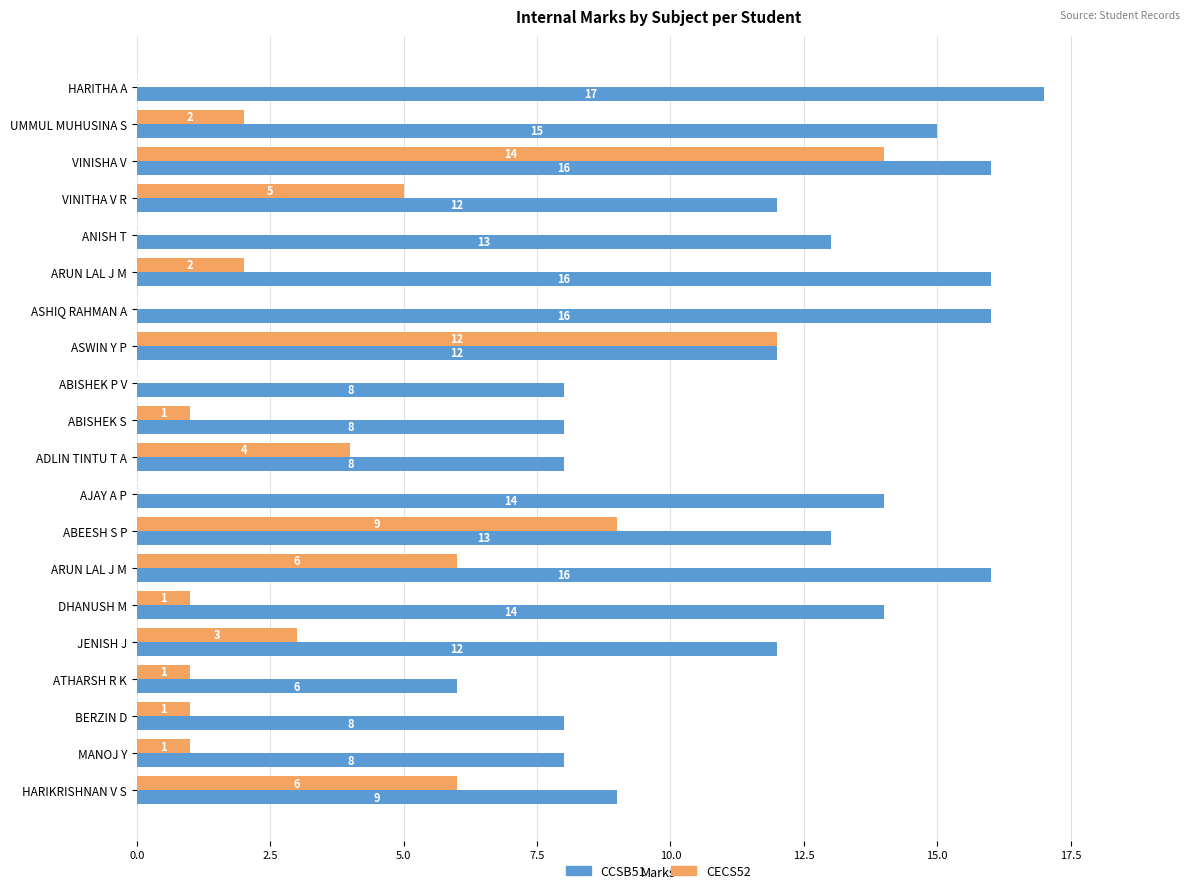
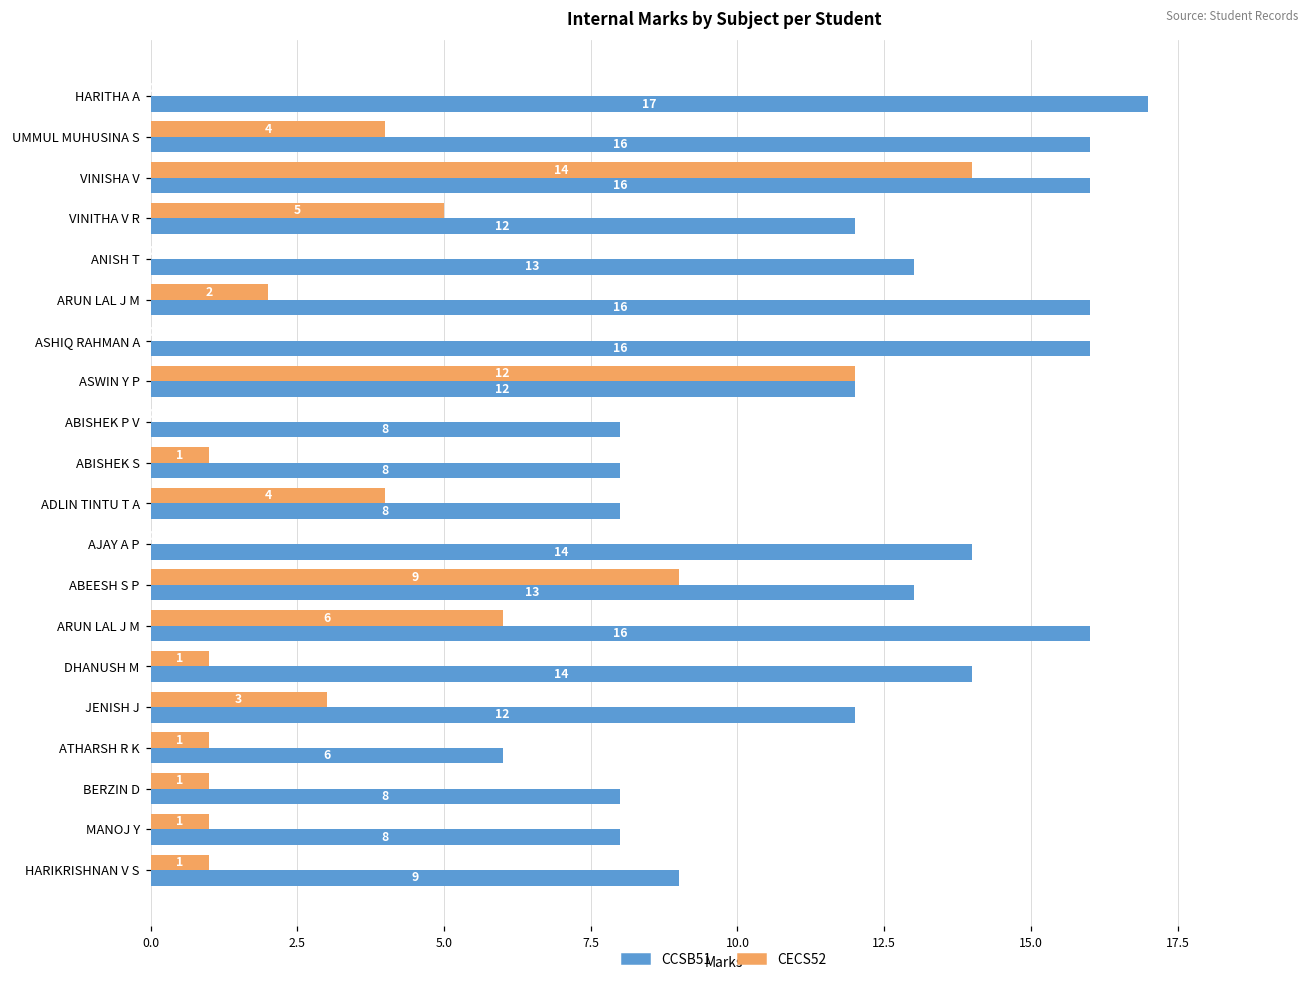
CECS52, UMMUL MUHUSINA S: 2 -> 4
CCSB51, UMMUL MUHUSINA S: 15 -> 16
CECS52, HARIKRISHNAN V S: 6 -> 1
